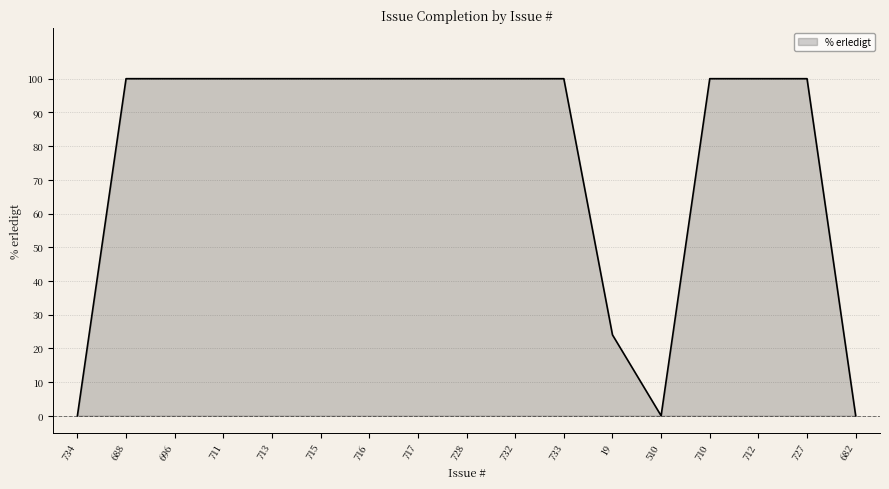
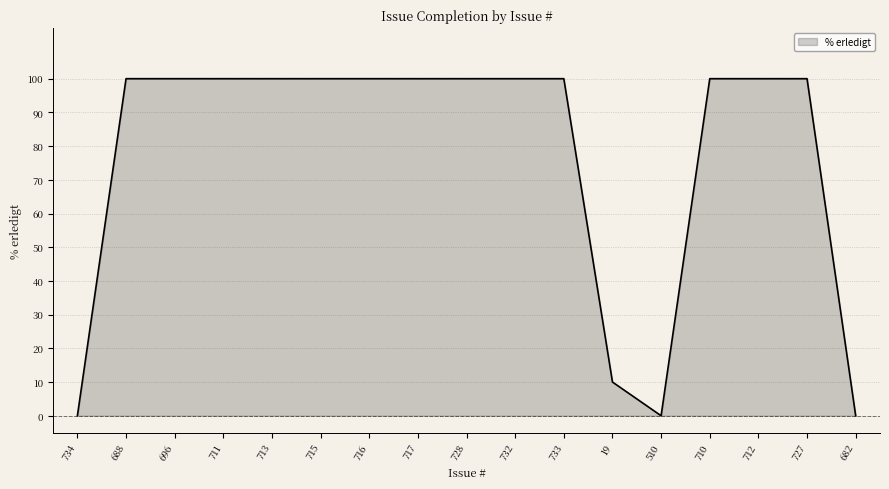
19: 24 -> 10
